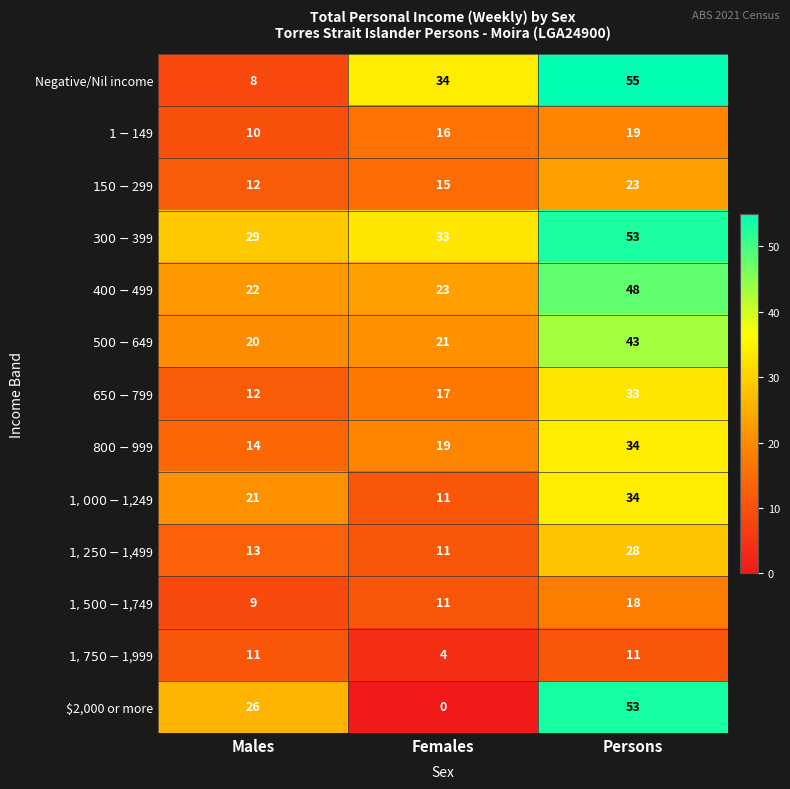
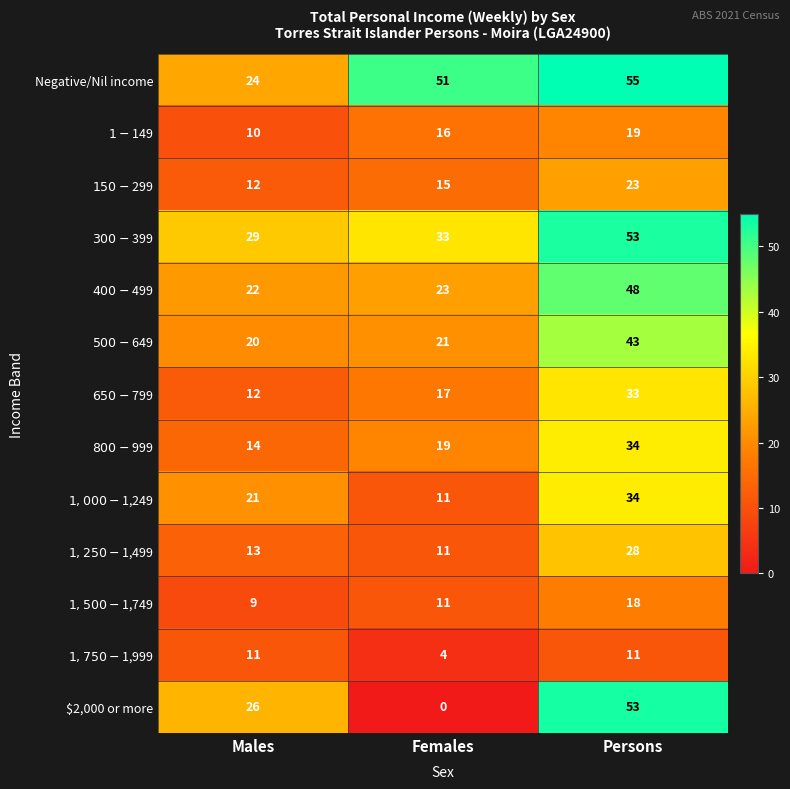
Negative/Nil income, Males: 8 -> 24
Negative/Nil income, Females: 34 -> 51
